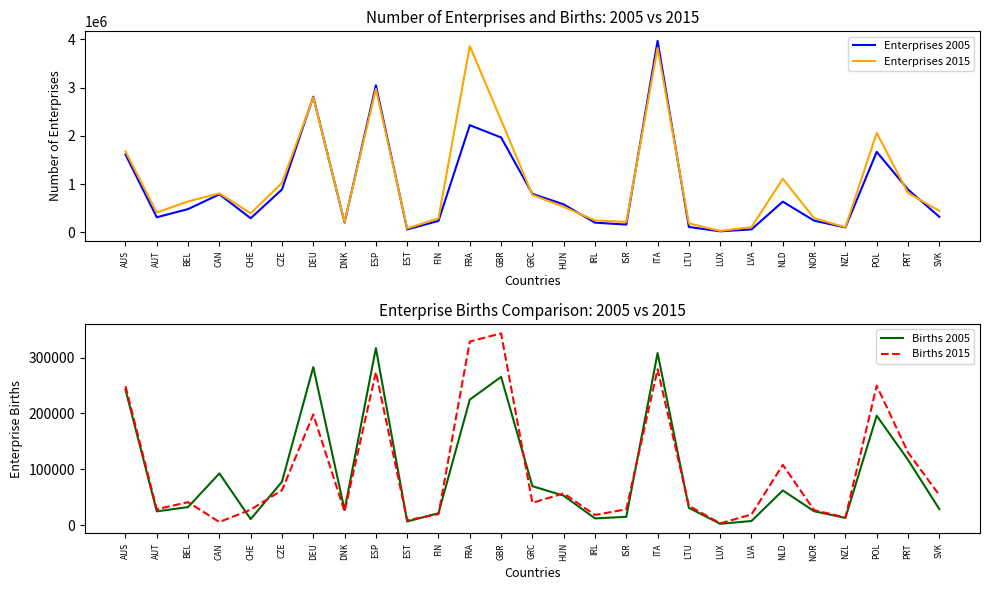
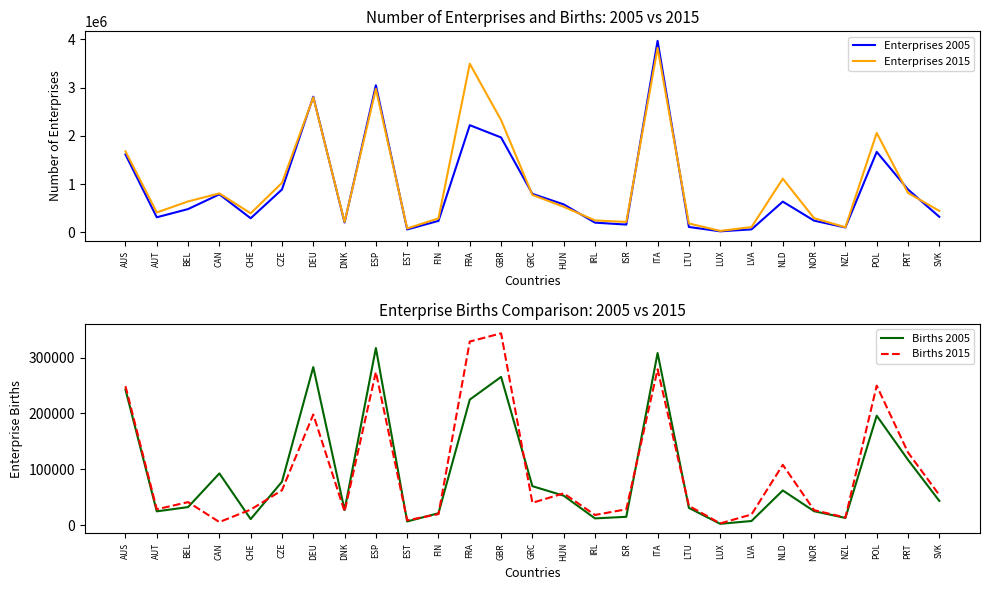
Number of Enterprises and Births: 2005 vs 2015, Enterprises 2015, FRA: 3900000 -> 3500000
Enterprise Births Comparison: 2005 vs 2015, Births 2005, SVK: 30000 -> 40000
